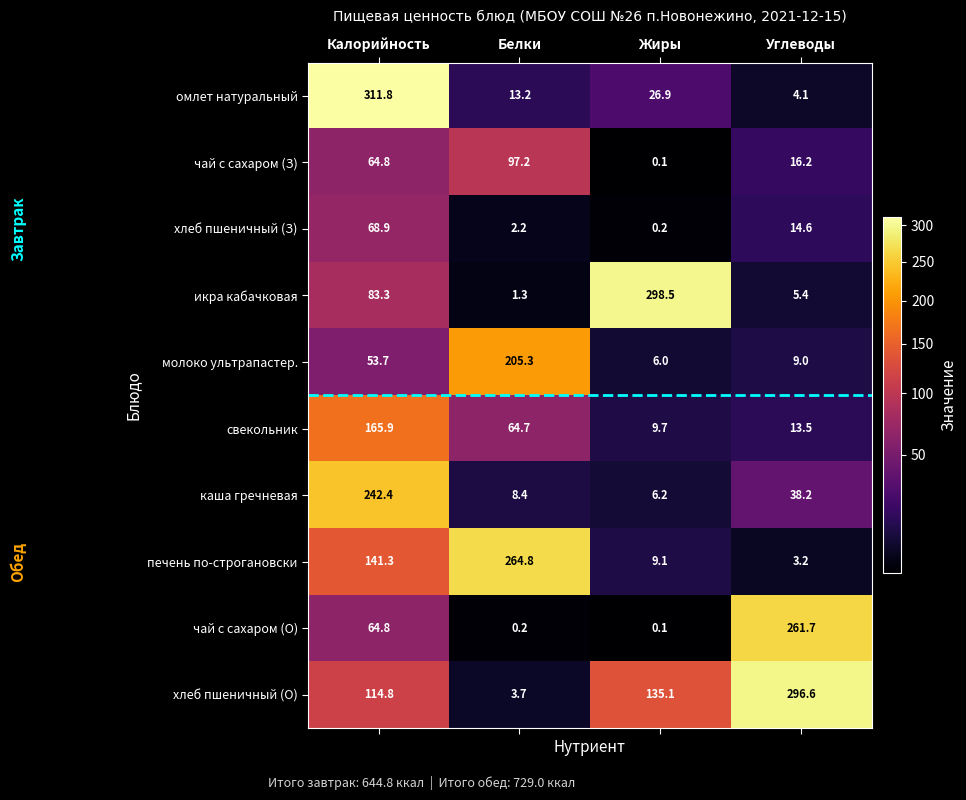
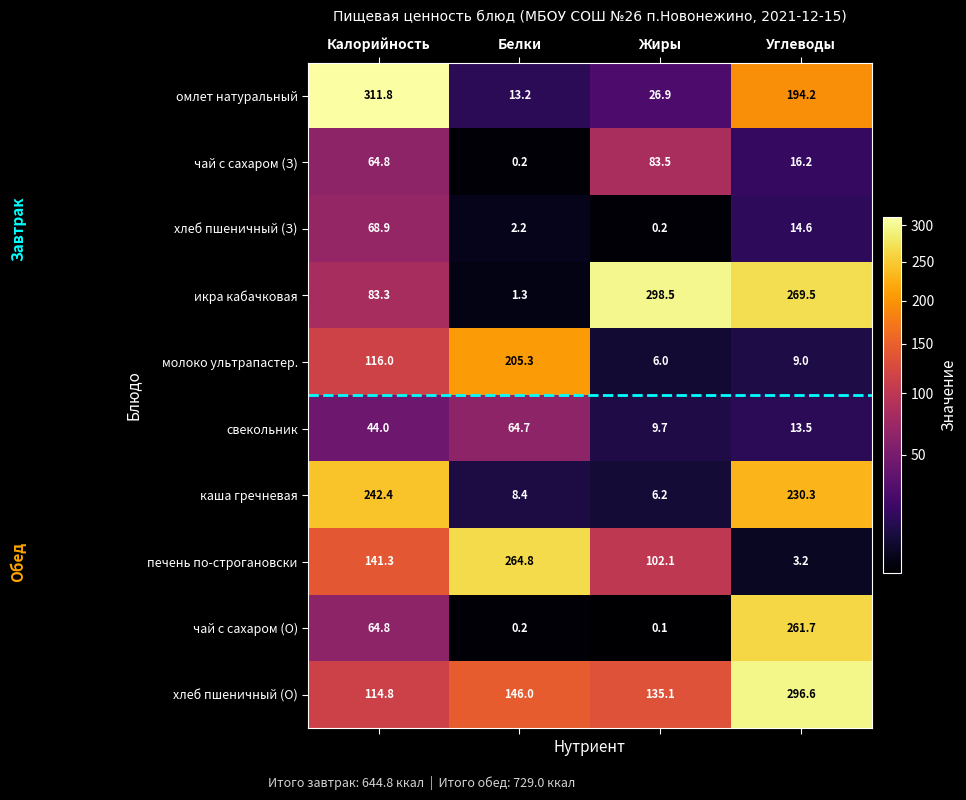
омлет натуральный, Углеводы: 4.1 -> 194.2
чай с сахаром (З), Белки: 97.2 -> 0.2
чай с сахаром (З), Жиры: 0.1 -> 83.5
икра кабачковая, Углеводы: 5.4 -> 269.5
молоко ультрапастер., Калорийность: 53.7 -> 116.0
свекольник, Калорийность: 165.9 -> 44.0
каша гречневая, Углеводы: 38.2 -> 230.3
печень по-строгановски, Жиры: 9.1 -> 102.1
хлеб пшеничный (О), Белки: 3.7 -> 146.0
